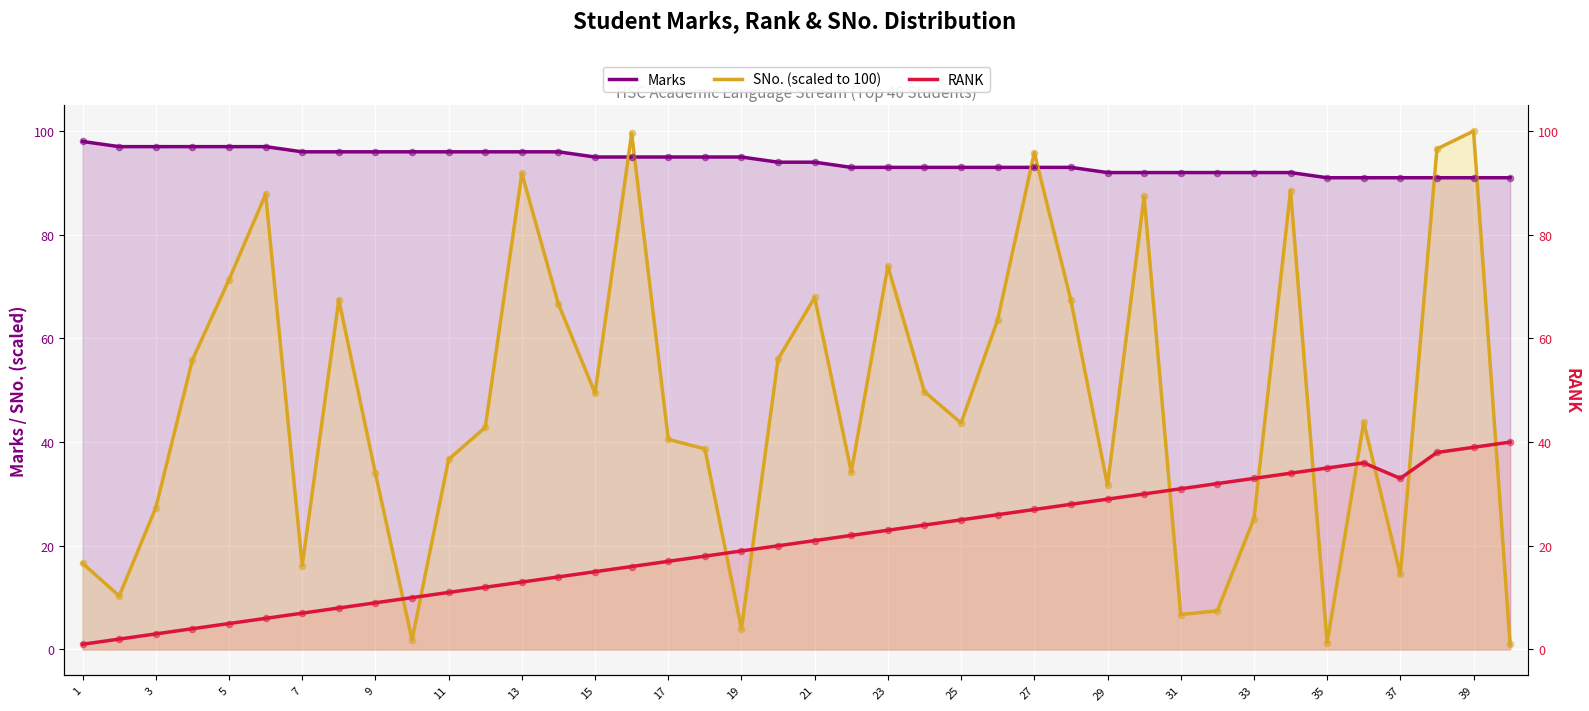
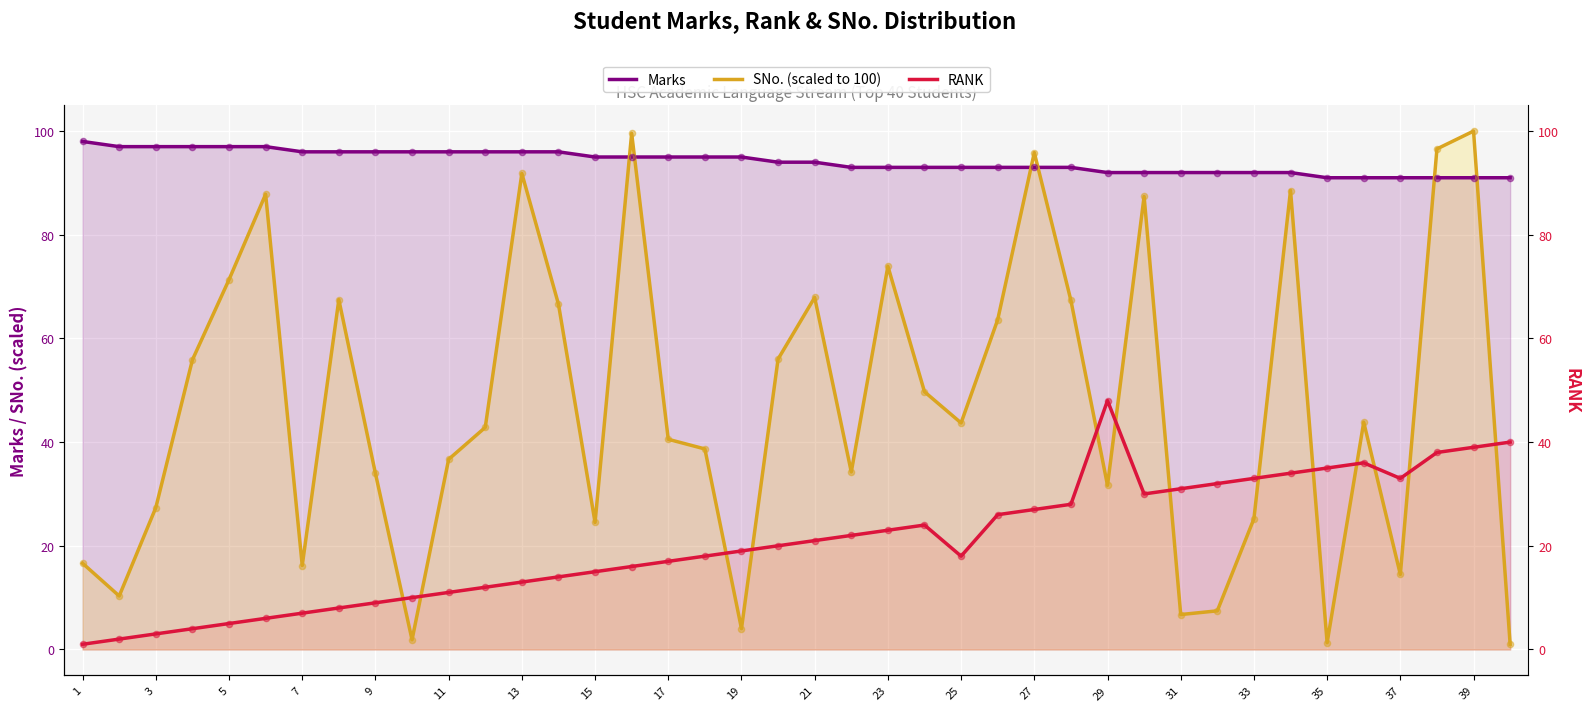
SNo. (scaled to 100), 15: 49 -> 24
RANK, 25: 25 -> 18
RANK, 29: 29 -> 48
